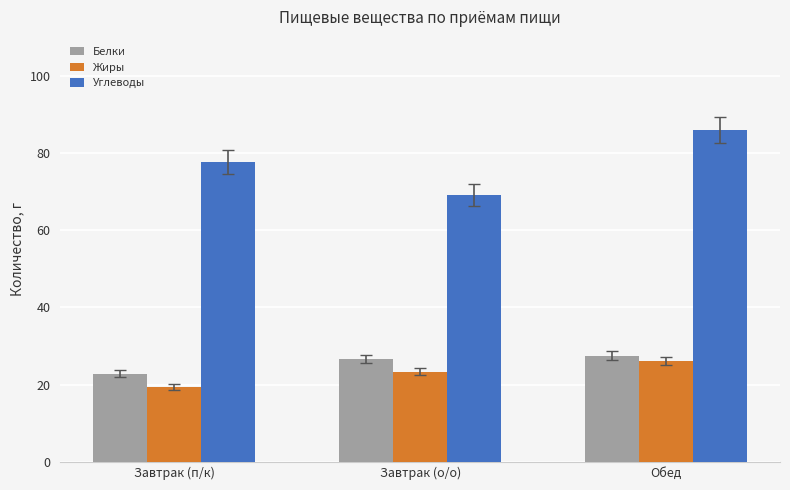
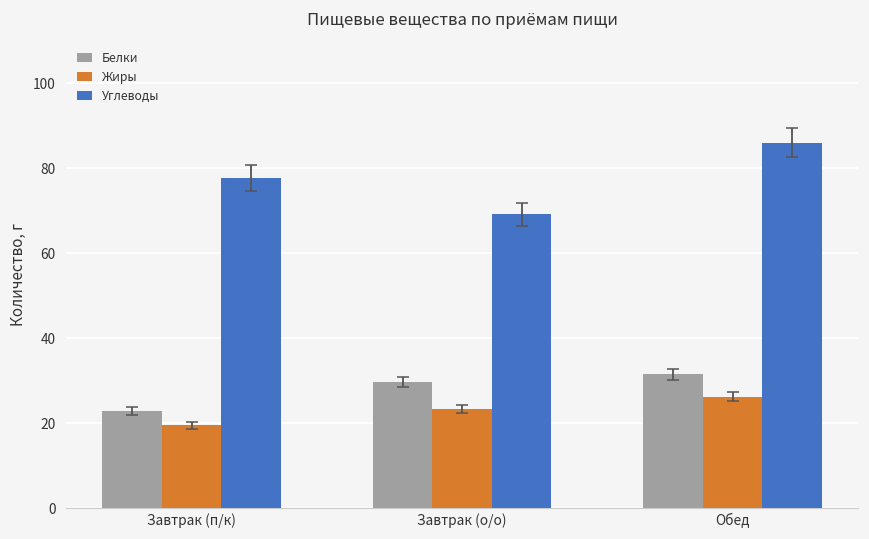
Белки, Завтрак (о/о): 27 -> 30
Белки, Обед: 28 -> 32
